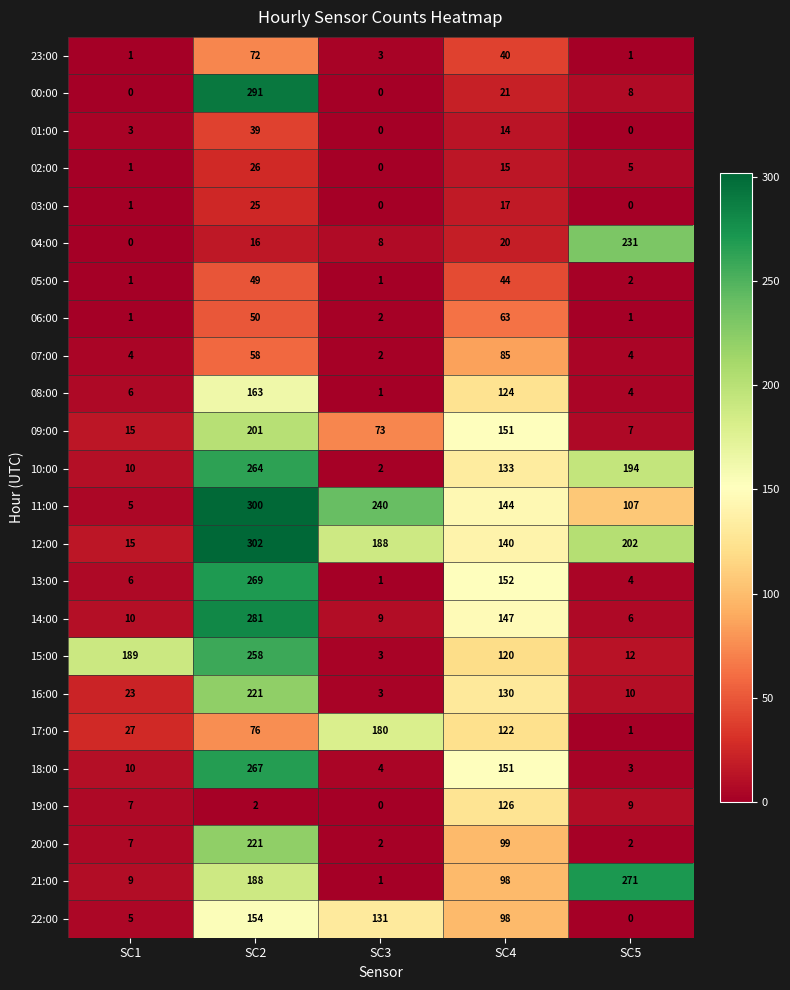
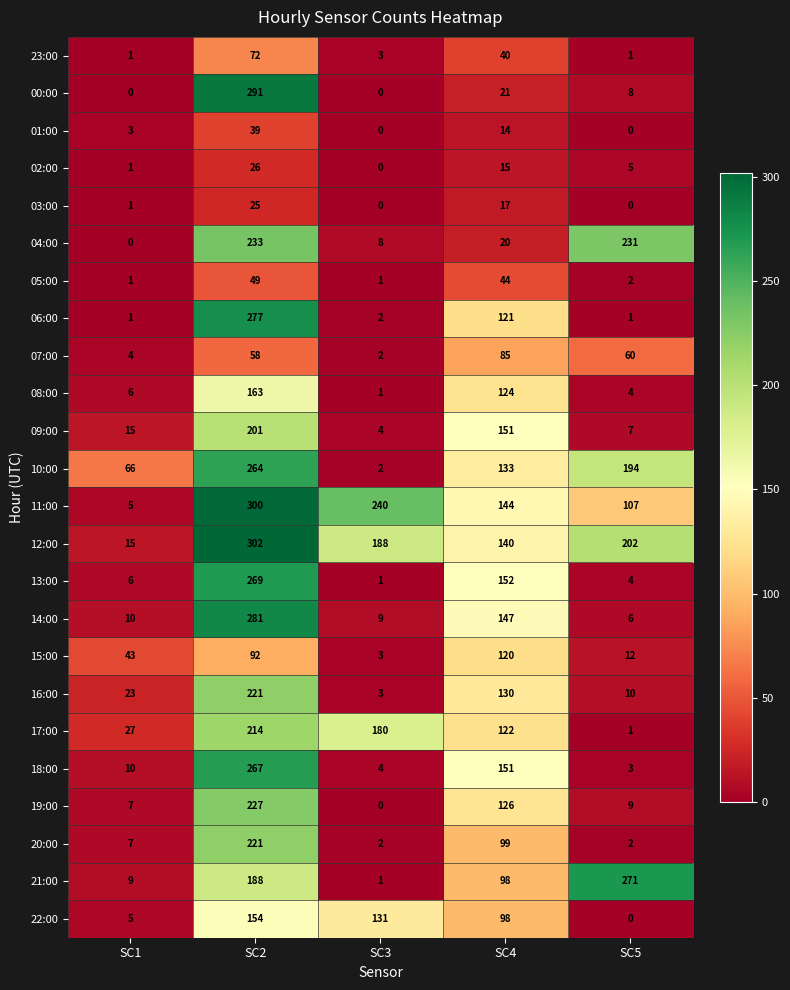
04:00, SC2: 16 -> 233
06:00, SC2: 50 -> 277
06:00, SC4: 63 -> 121
07:00, SC5: 4 -> 60
09:00, SC3: 73 -> 4
10:00, SC1: 10 -> 66
15:00, SC1: 189 -> 43
15:00, SC2: 258 -> 92
17:00, SC2: 76 -> 214
19:00, SC2: 2 -> 227
